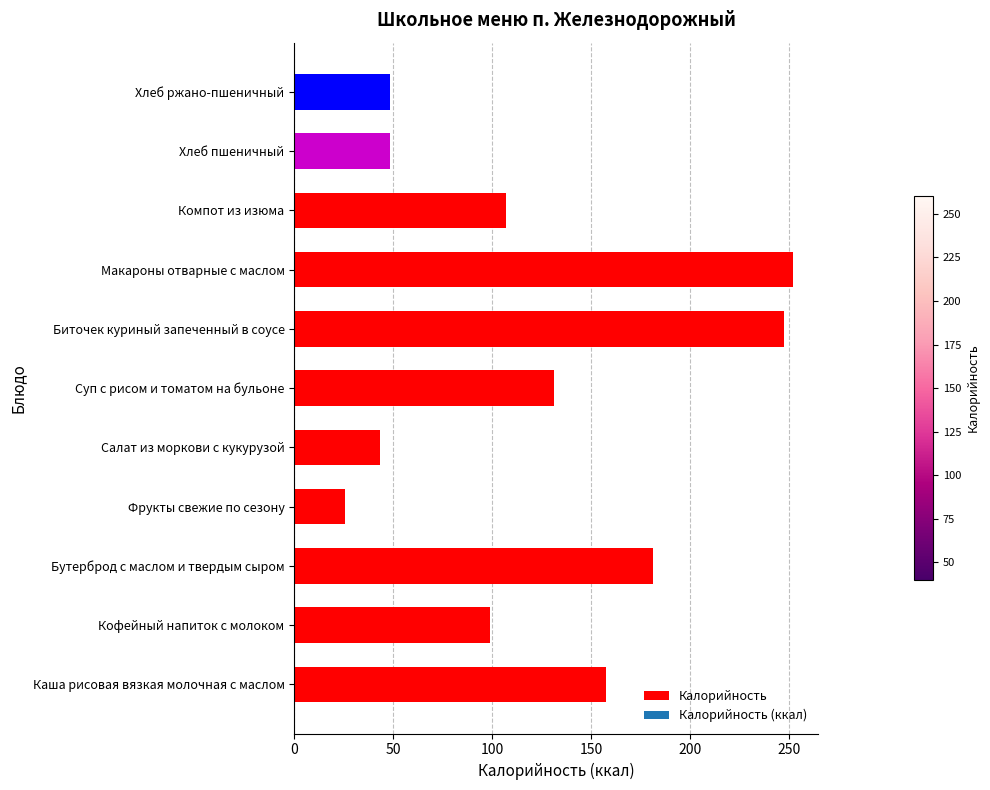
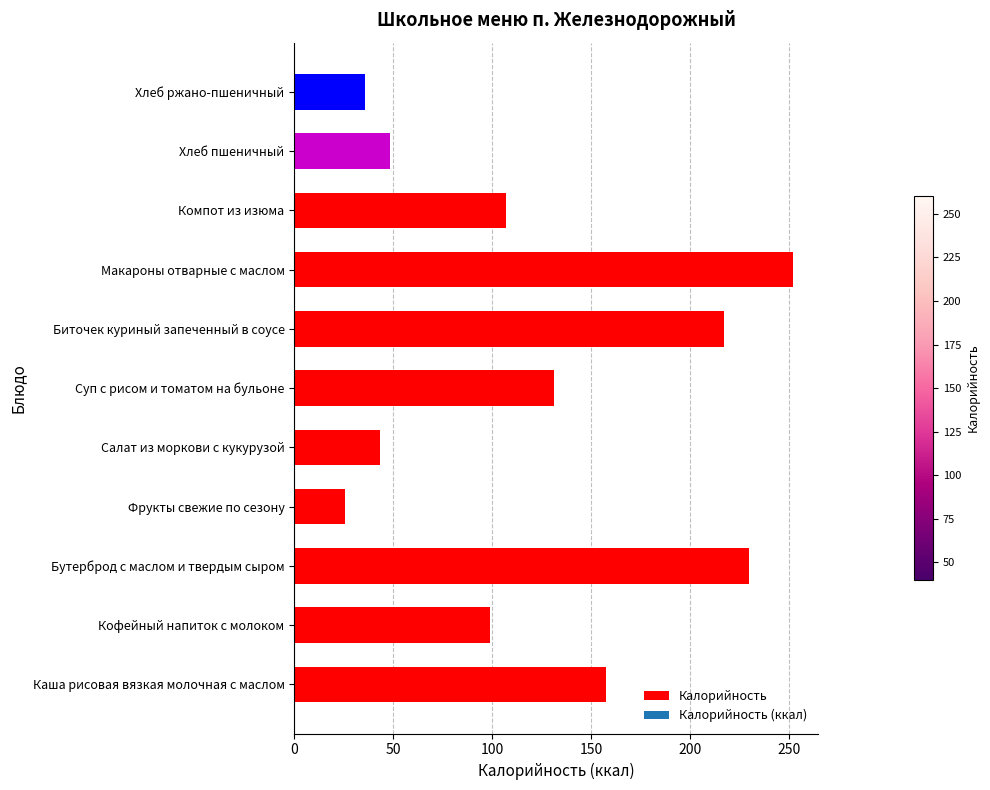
Хлеб ржано-пшеничный: 48 -> 36
Биточек куриный запеченный в соусе: 247 -> 217
Бутерброд с маслом и твердым сыром: 181 -> 230
